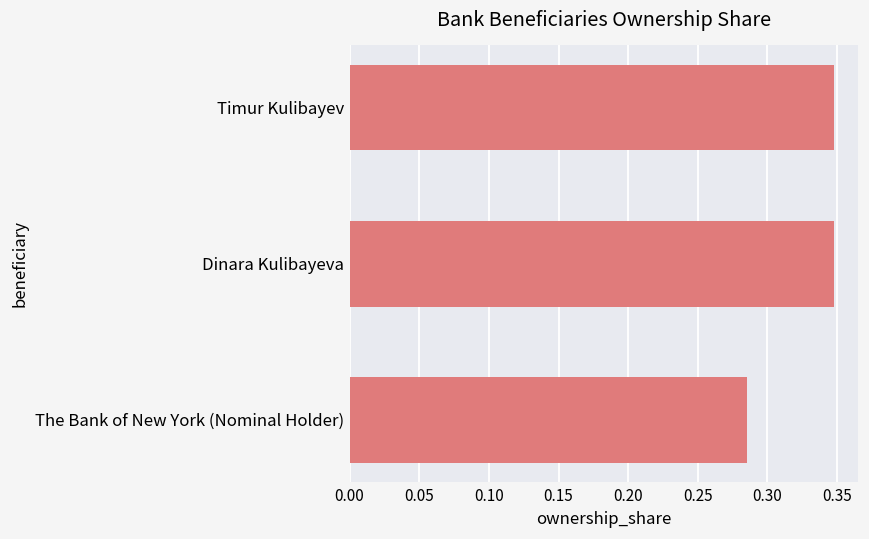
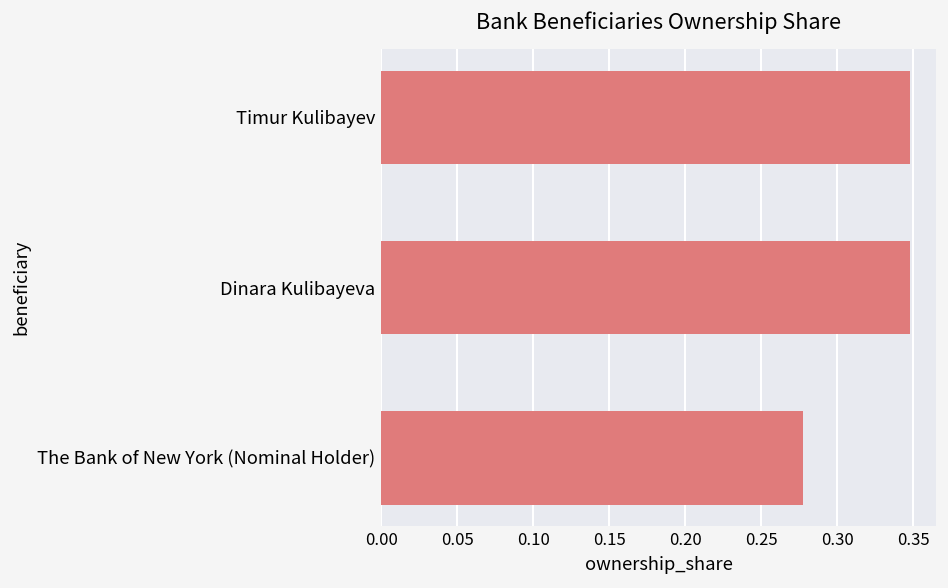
The Bank of New York (Nominal Holder): 0.285 -> 0.278
